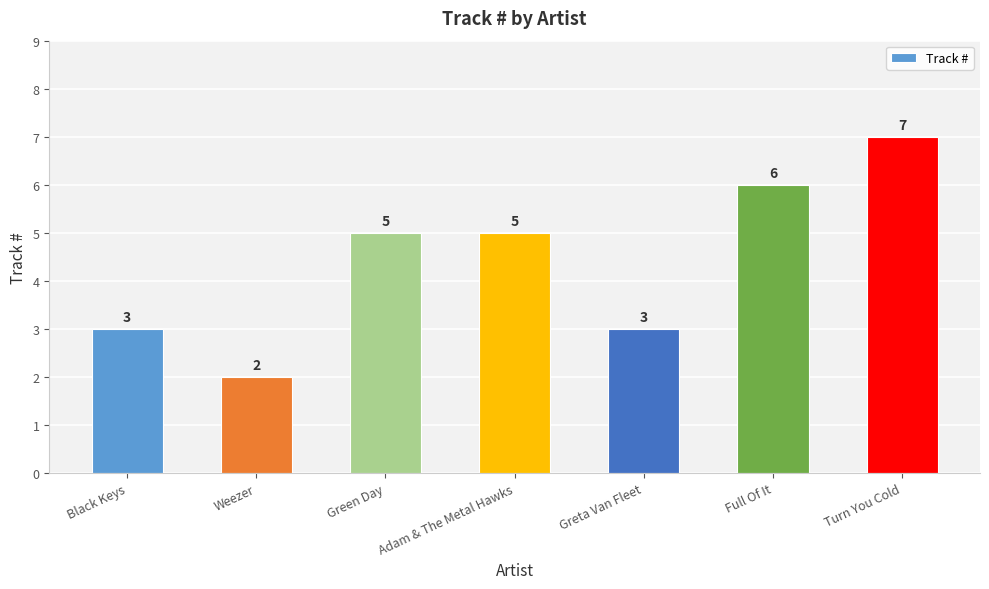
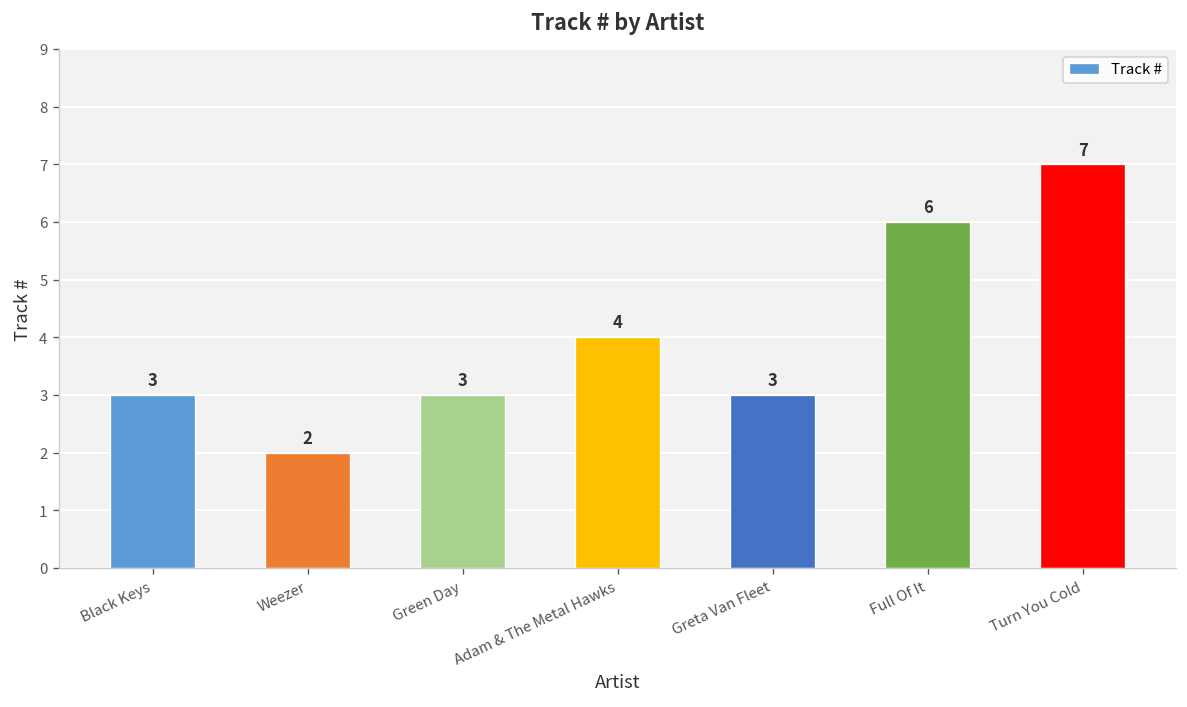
Green Day: 5 -> 3
Adam & The Metal Hawks: 5 -> 4
